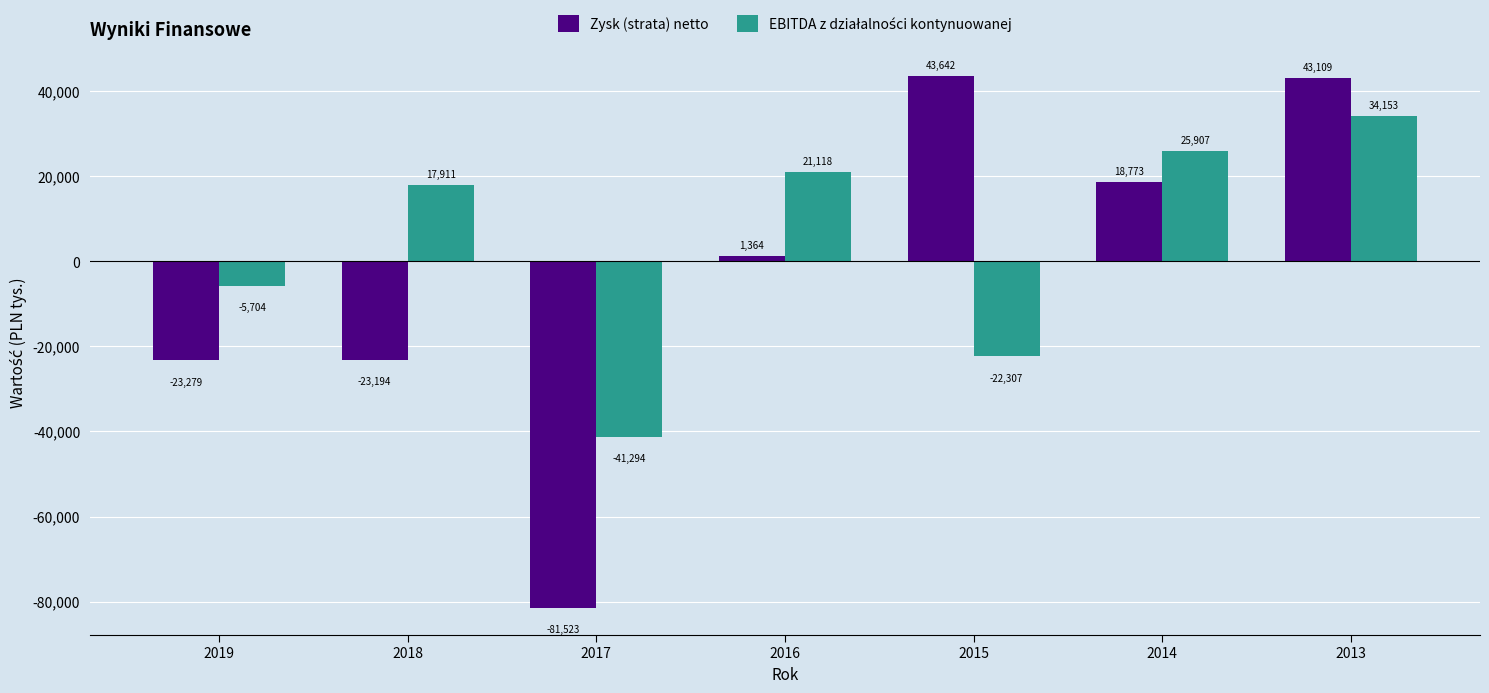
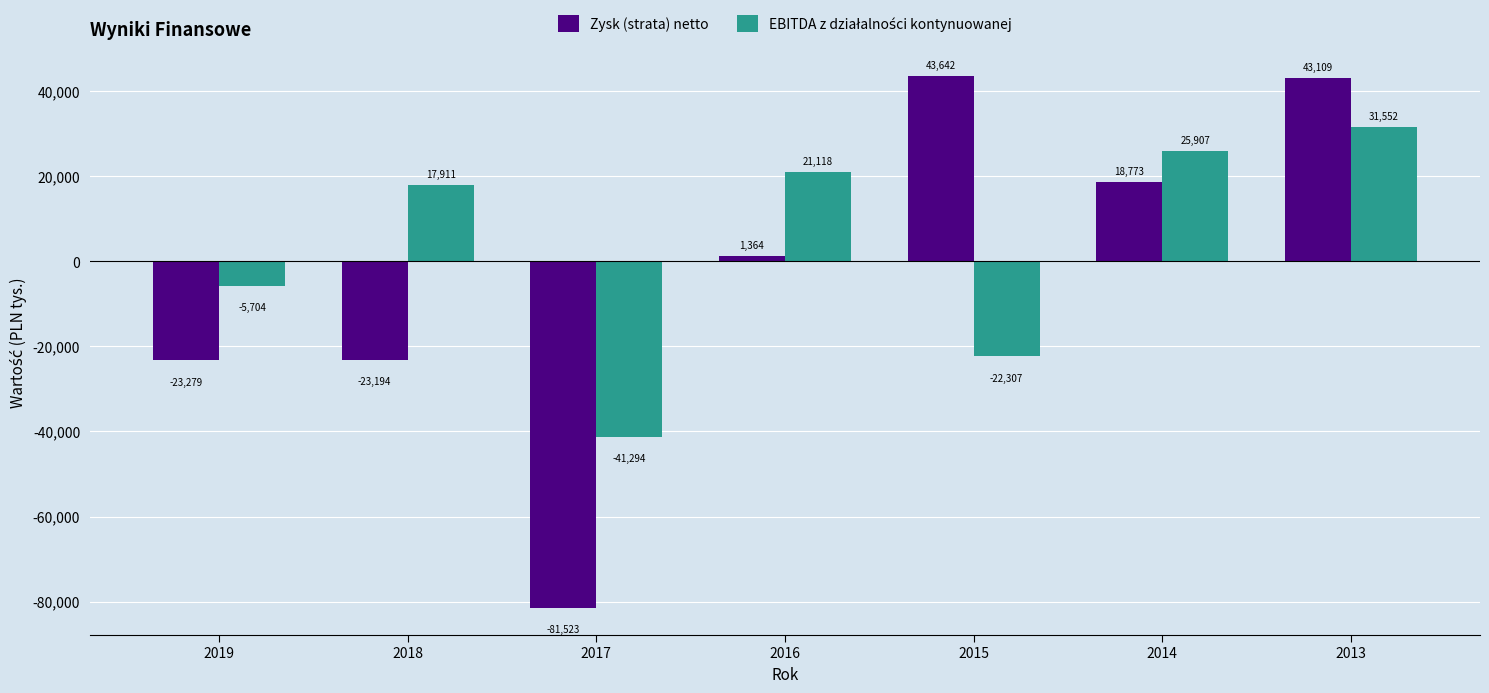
EBITDA z działalności kontynuowanej, 2013: 34,153 -> 31,552
